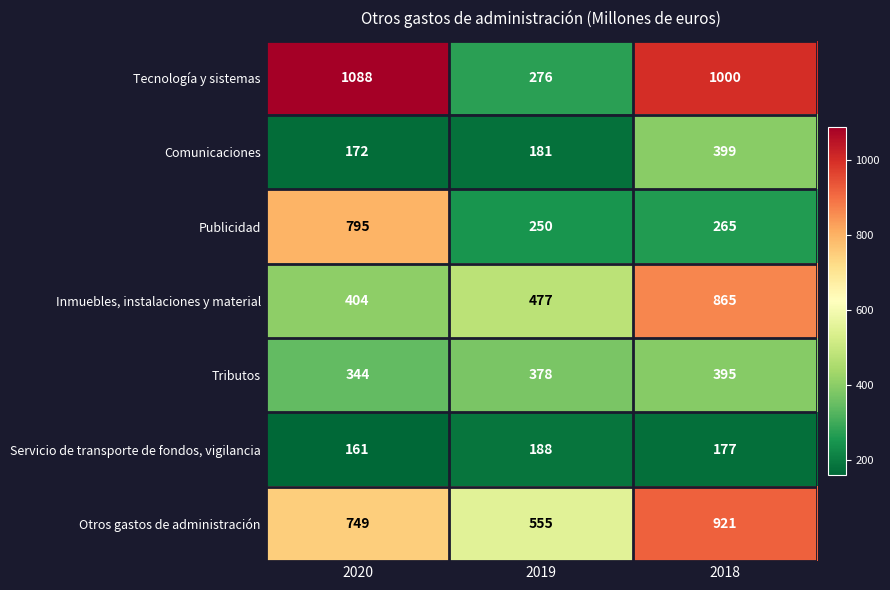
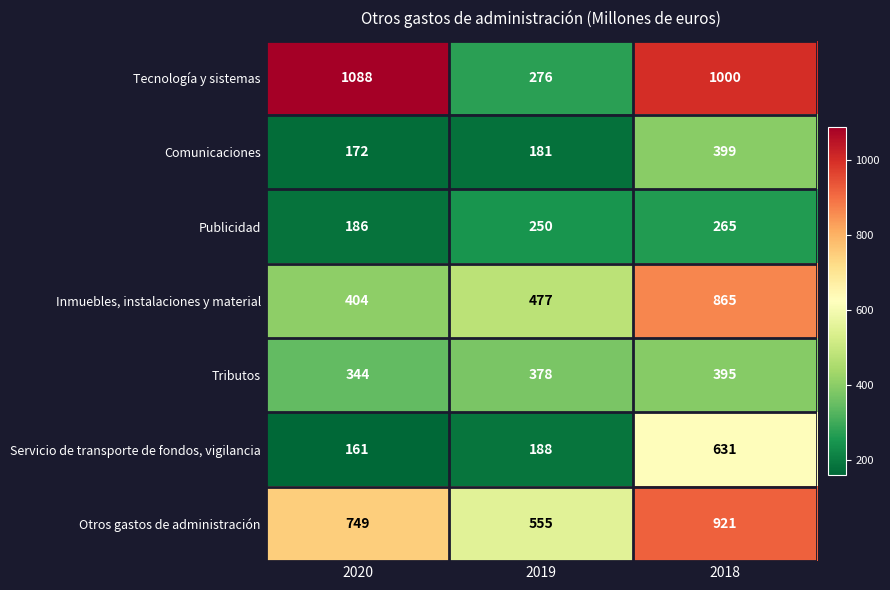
Publicidad, 2020: 795 -> 186
Servicio de transporte de fondos, vigilancia, 2018: 177 -> 631
